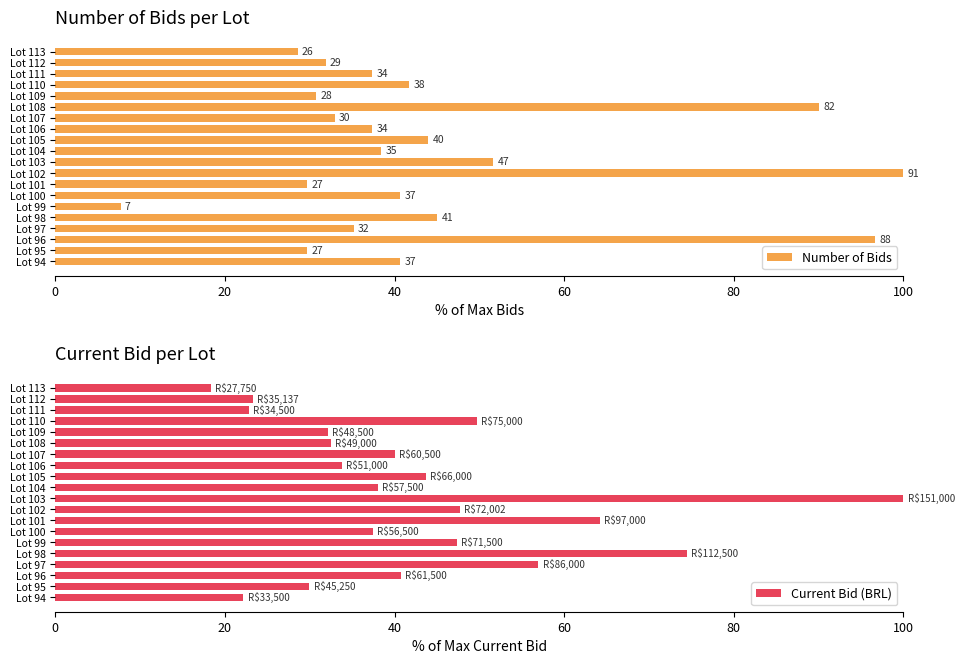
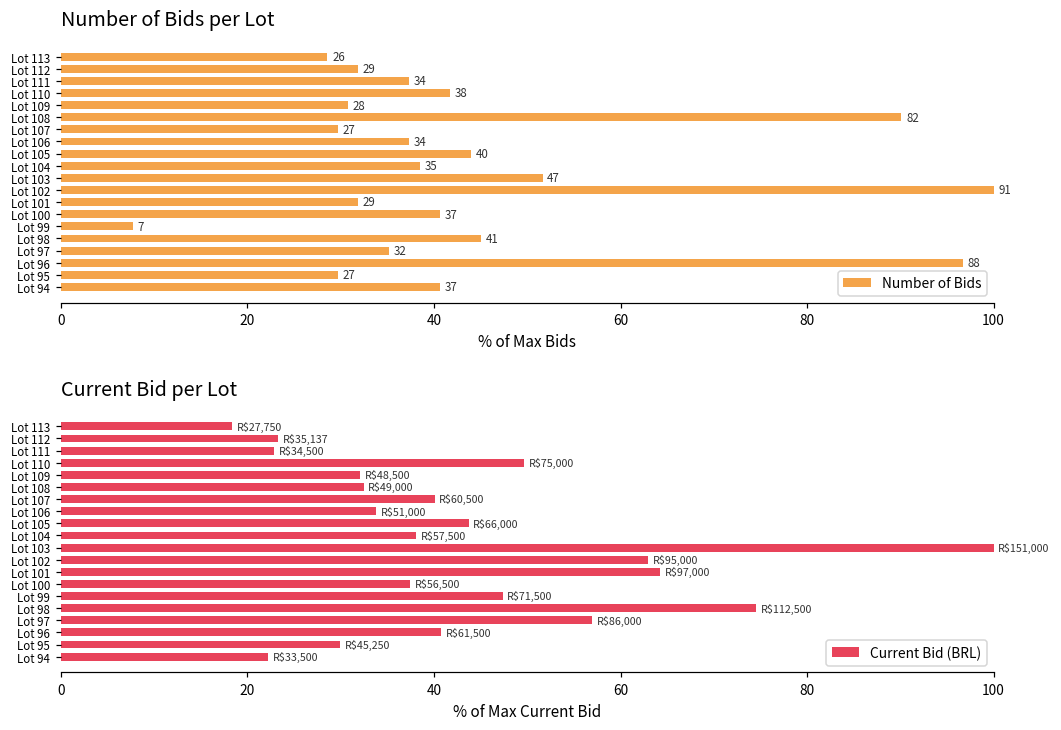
Number of Bids per Lot, Lot 107: 30 -> 27
Number of Bids per Lot, Lot 101: 27 -> 29
Current Bid per Lot, Lot 102: $72,002 -> $95,000
